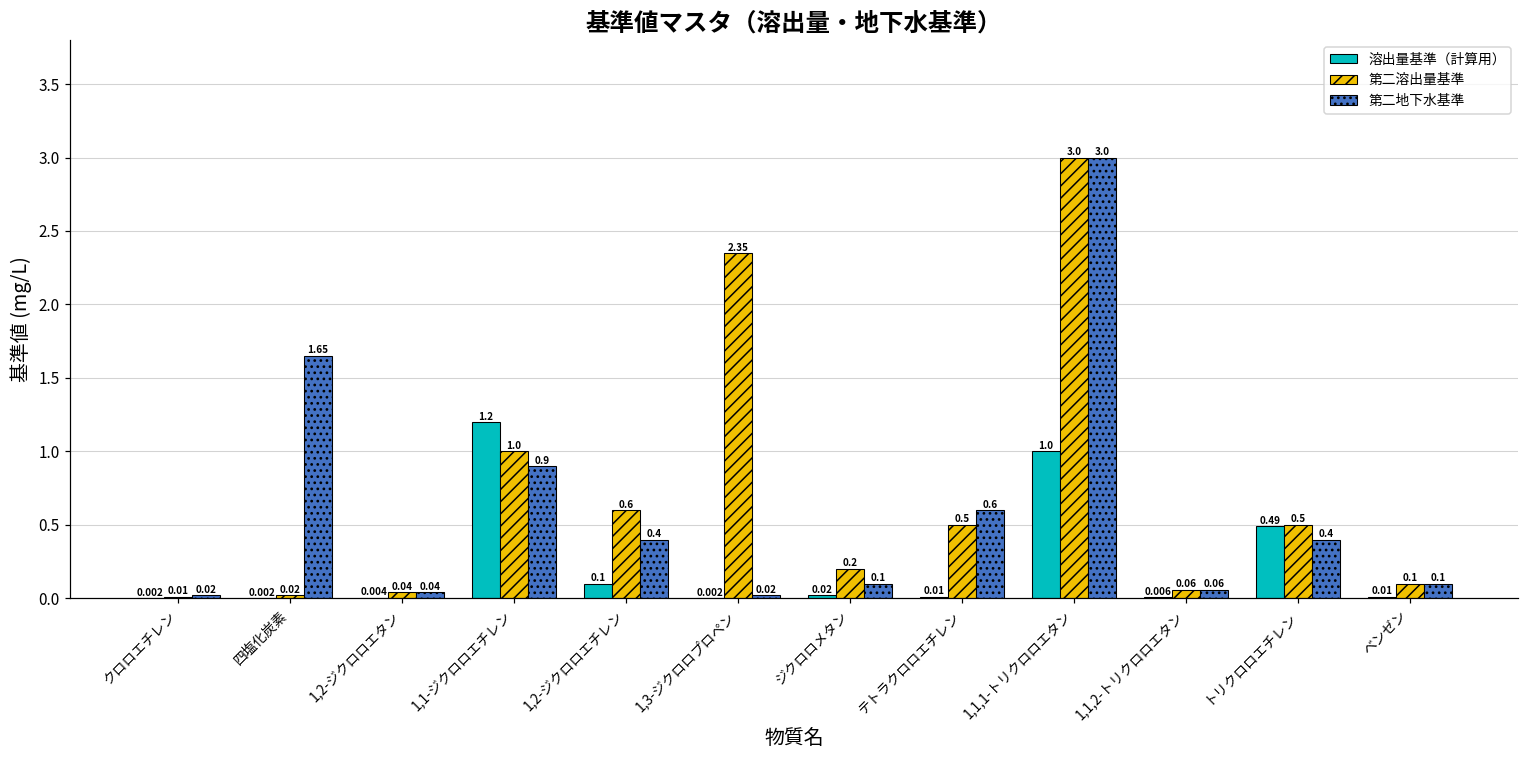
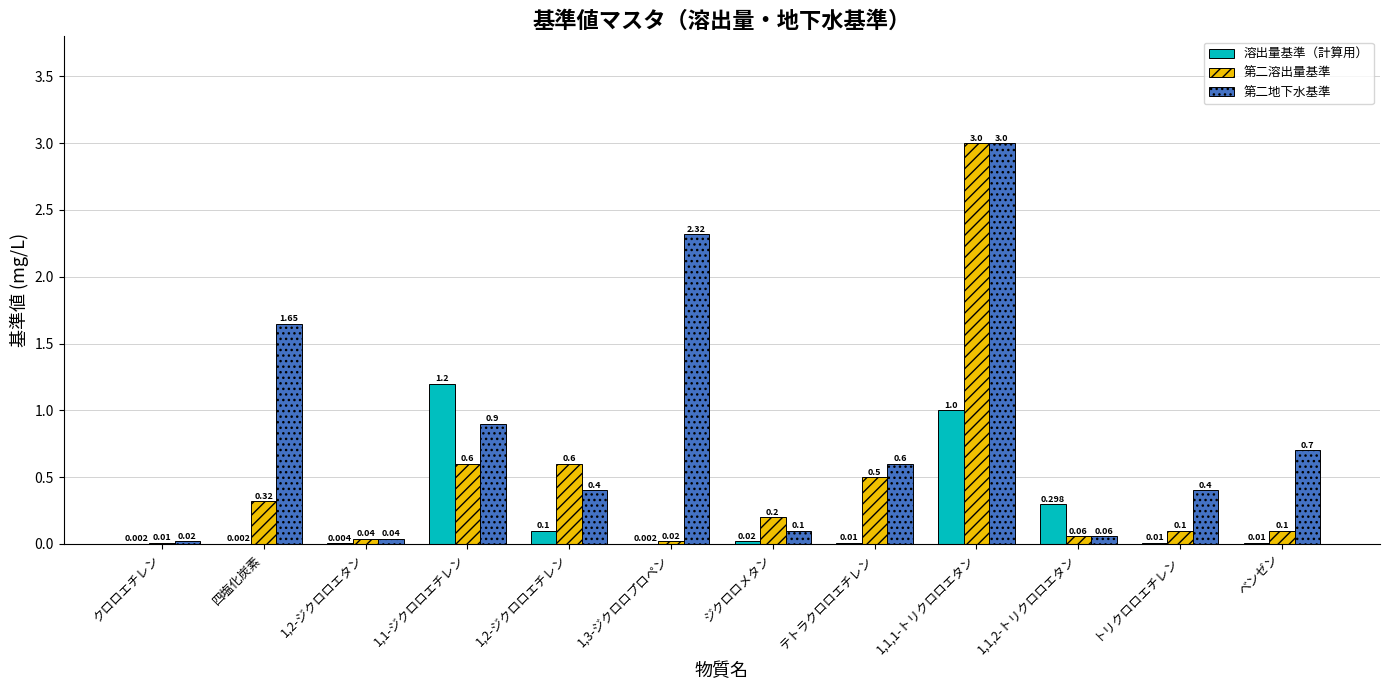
第二溶出量基準, 四塩化炭素: 0.02 -> 0.32
第二溶出量基準, 1,1-ジクロロエチレン: 1.0 -> 0.6
第二溶出量基準, 1,3-ジクロロプロペン: 2.35 -> 0.02
第二地下水基準, 1,3-ジクロロプロペン: 0.02 -> 2.32
溶出量基準（計算用）, 1,1,2-トリクロロエタン: 0.006 -> 0.298
溶出量基準（計算用）, トリクロロエチレン: 0.49 -> 0.01
第二溶出量基準, トリクロロエチレン: 0.5 -> 0.1
第二地下水基準, ベンゼン: 0.1 -> 0.7
